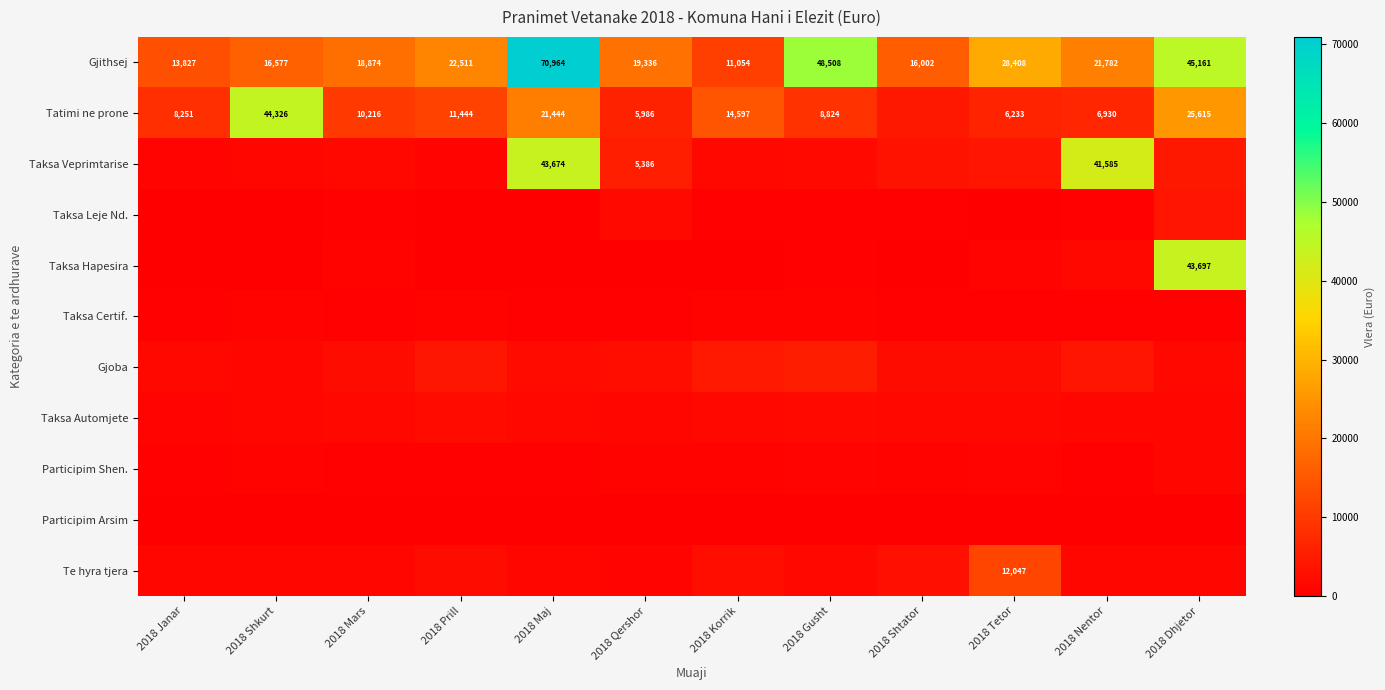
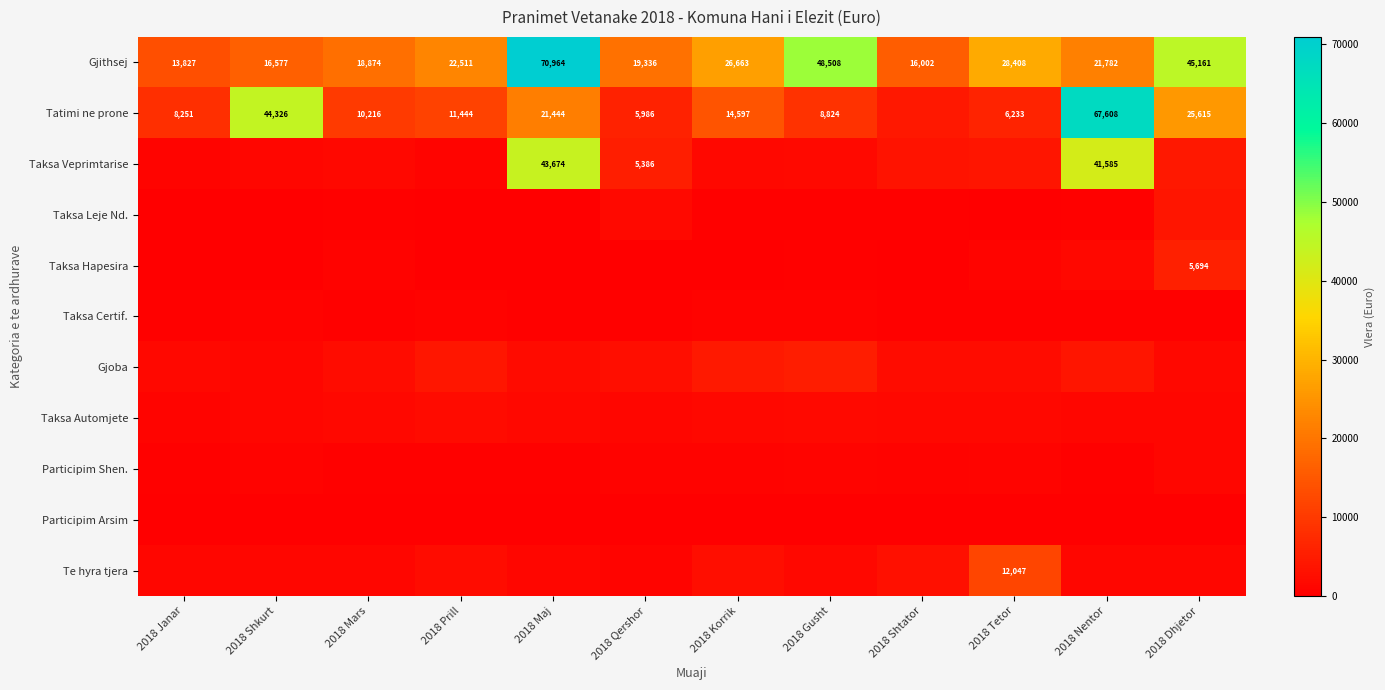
Gjithsej, 2018 Korrik: 11,054 -> 26,663
Tatimi ne prone, 2018 Nentor: 6,930 -> 67,608
Taksa Hapesira, 2018 Dhjetor: 43,697 -> 5,694
